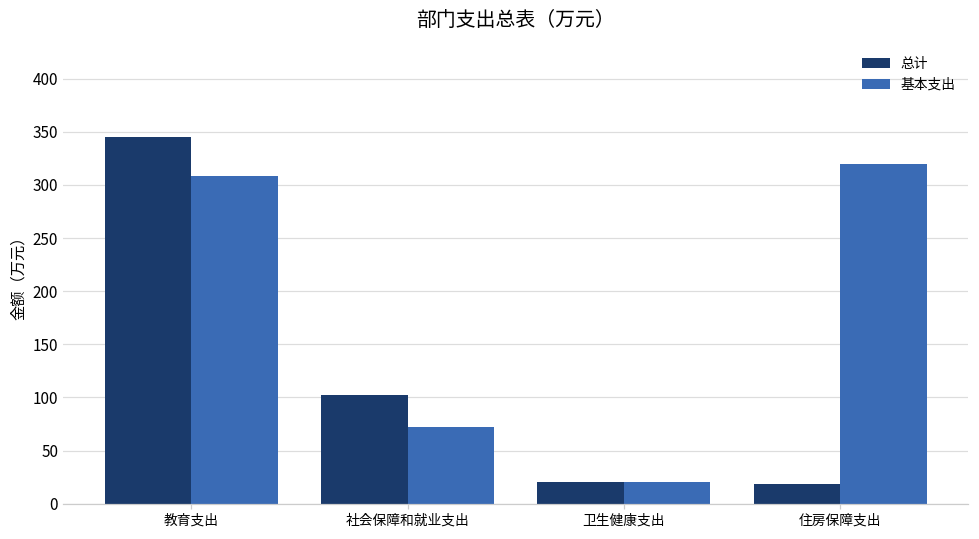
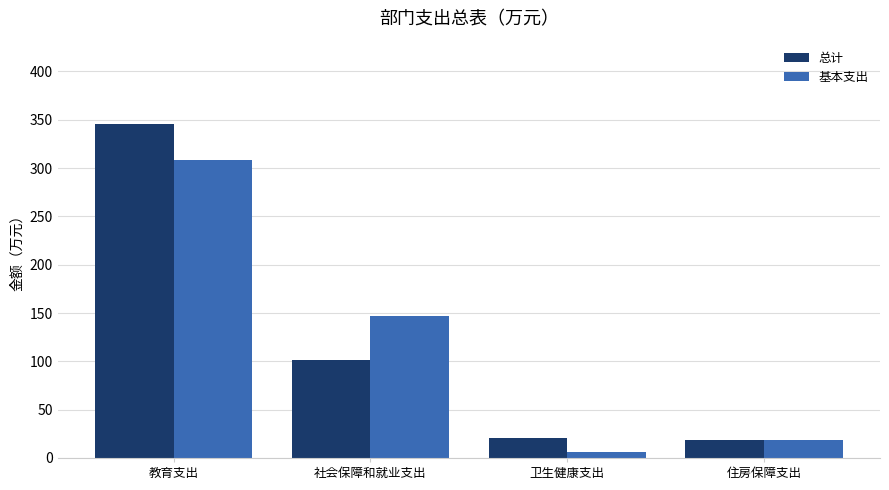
基本支出, 社会保障和就业支出: 70 -> 150
基本支出, 卫生健康支出: 20 -> 10
基本支出, 住房保障支出: 320 -> 20
